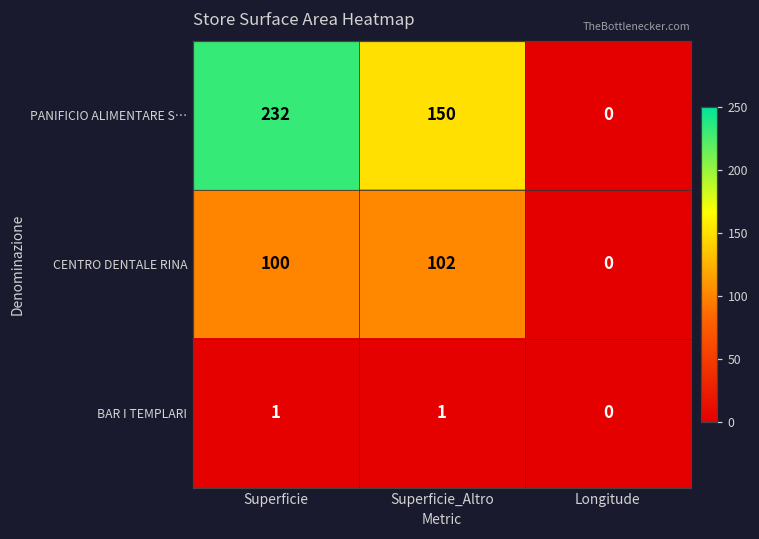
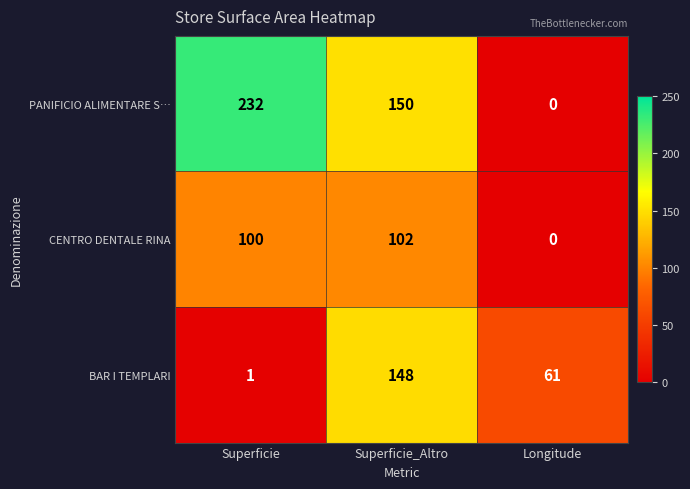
BAR I TEMPLARI, Superficie_Altro: 1 -> 148
BAR I TEMPLARI, Longitude: 0 -> 61
